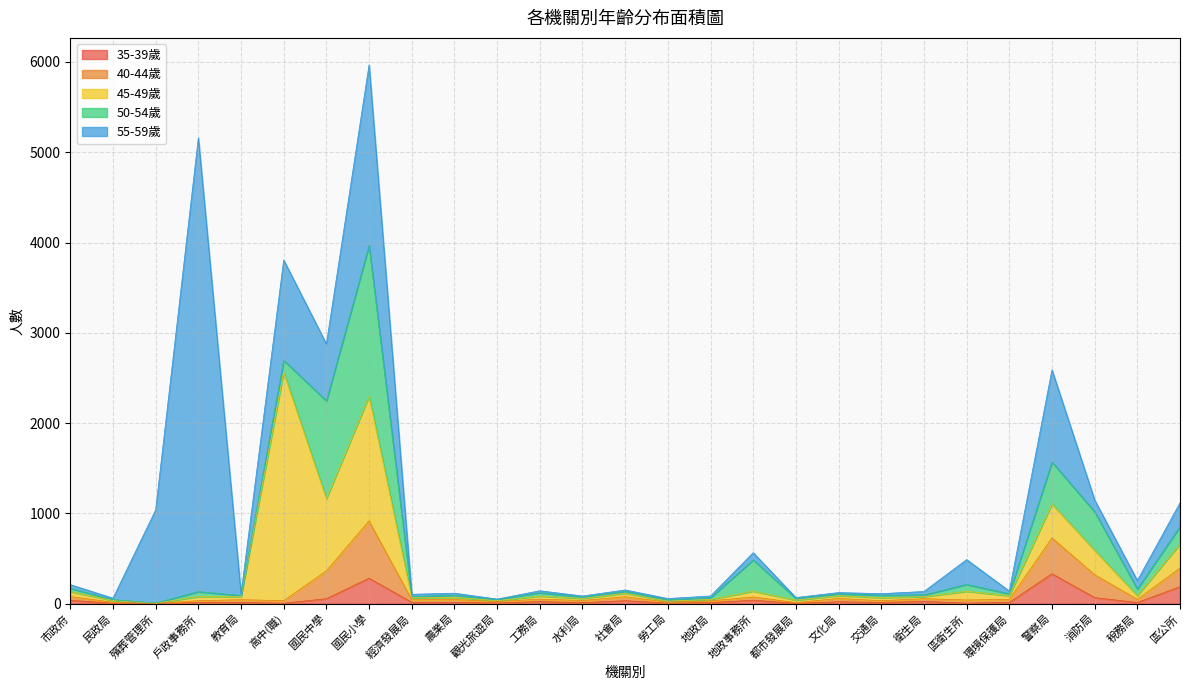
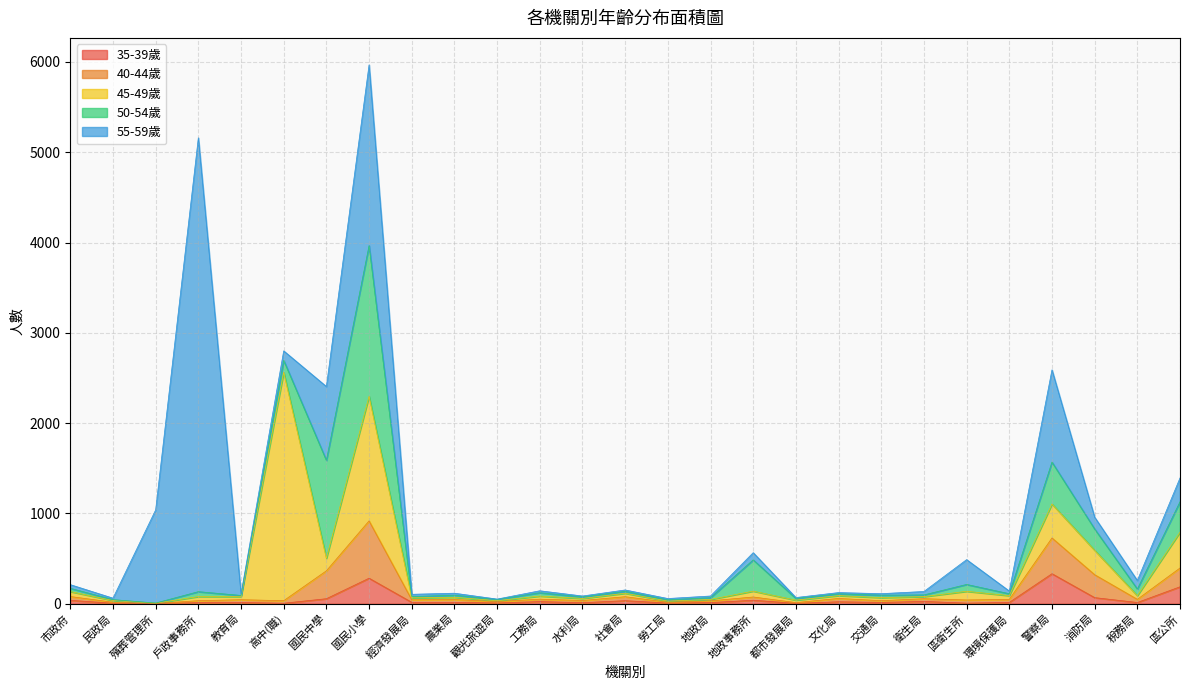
55-59歲, 高中(職): 1100 -> 100
45-49歲, 國民中學: 800 -> 100
55-59歲, 國民中學: 600 -> 800
50-54歲, 消防局: 400 -> 200
45-49歲, 區公所: 300 -> 400
50-54歲, 區公所: 200 -> 300
